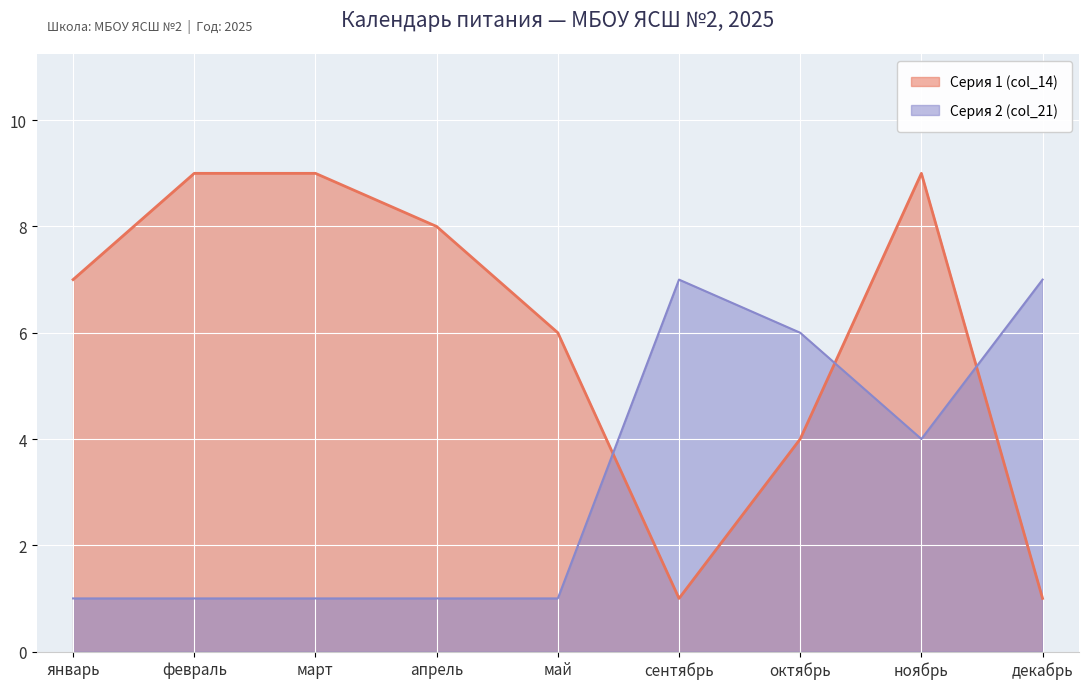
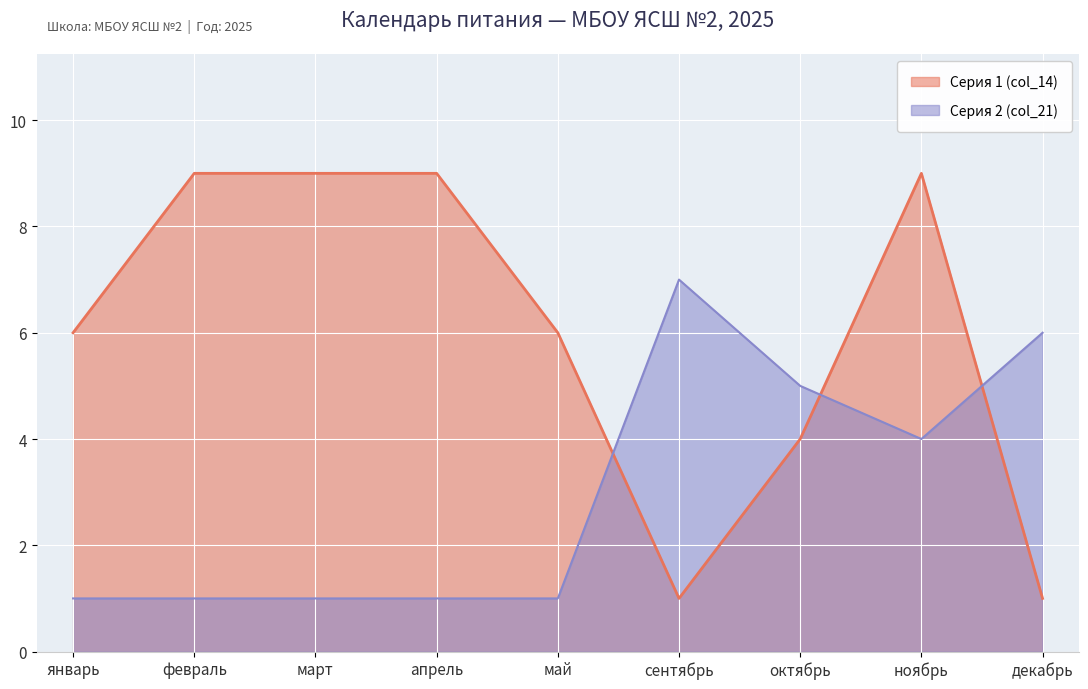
Серия 1 (col_14), январь: 7 -> 6
Серия 1 (col_14), апрель: 8 -> 9
Серия 2 (col_21), октябрь: 6 -> 5
Серия 2 (col_21), декабрь: 7 -> 6
